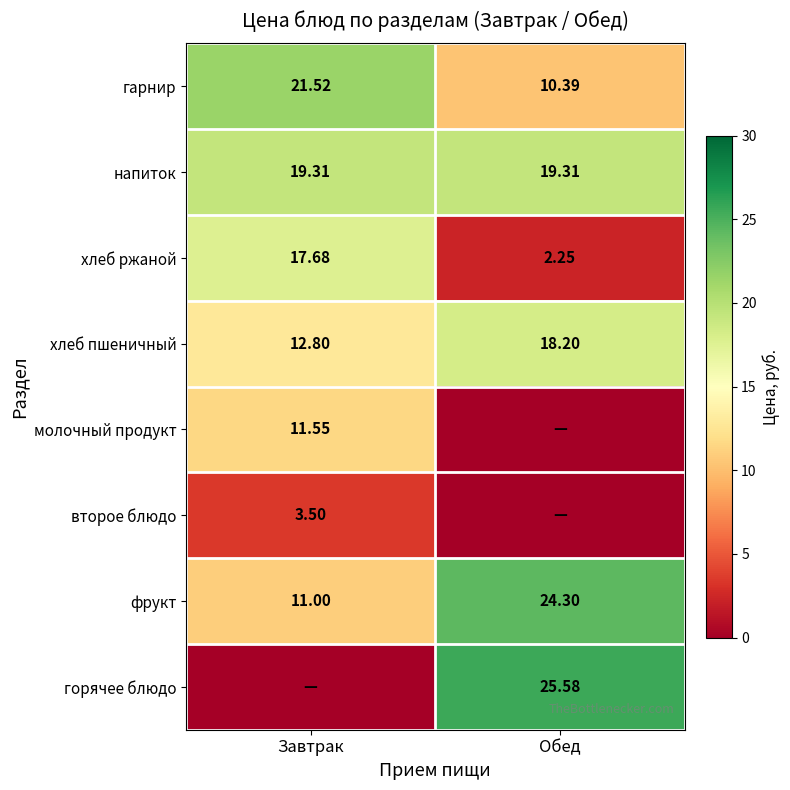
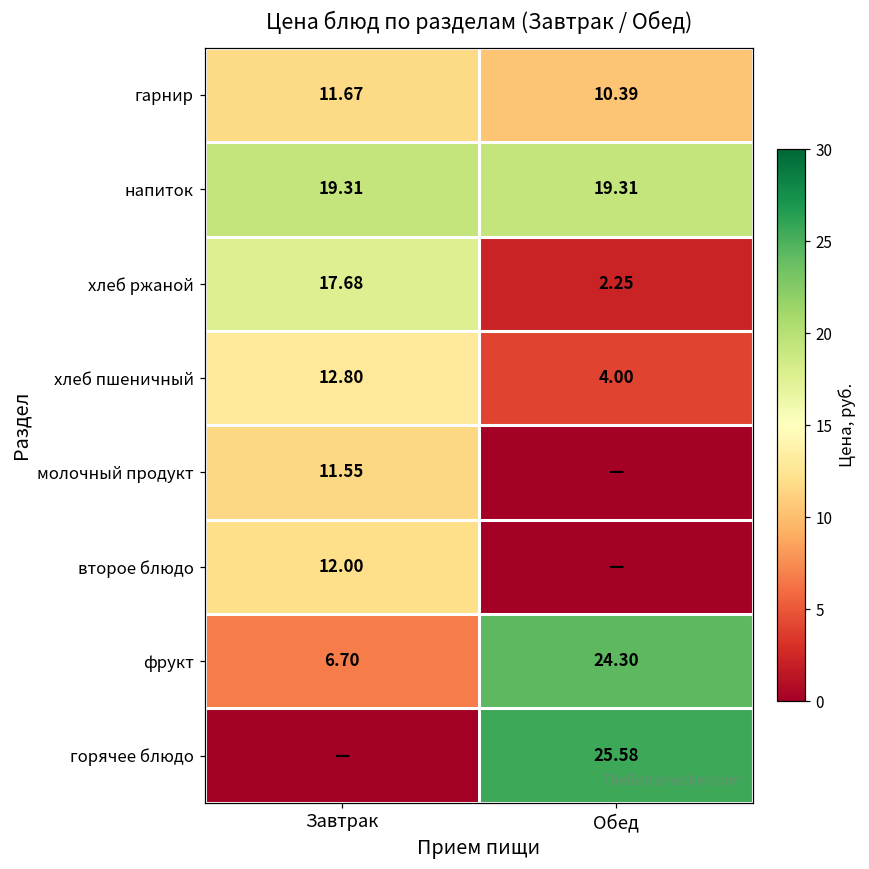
гарнир, Завтрак: 21.52 -> 11.67
хлеб пшеничный, Обед: 18.20 -> 4.00
второе блюдо, Завтрак: 3.50 -> 12.00
фрукт, Завтрак: 11.00 -> 6.70
